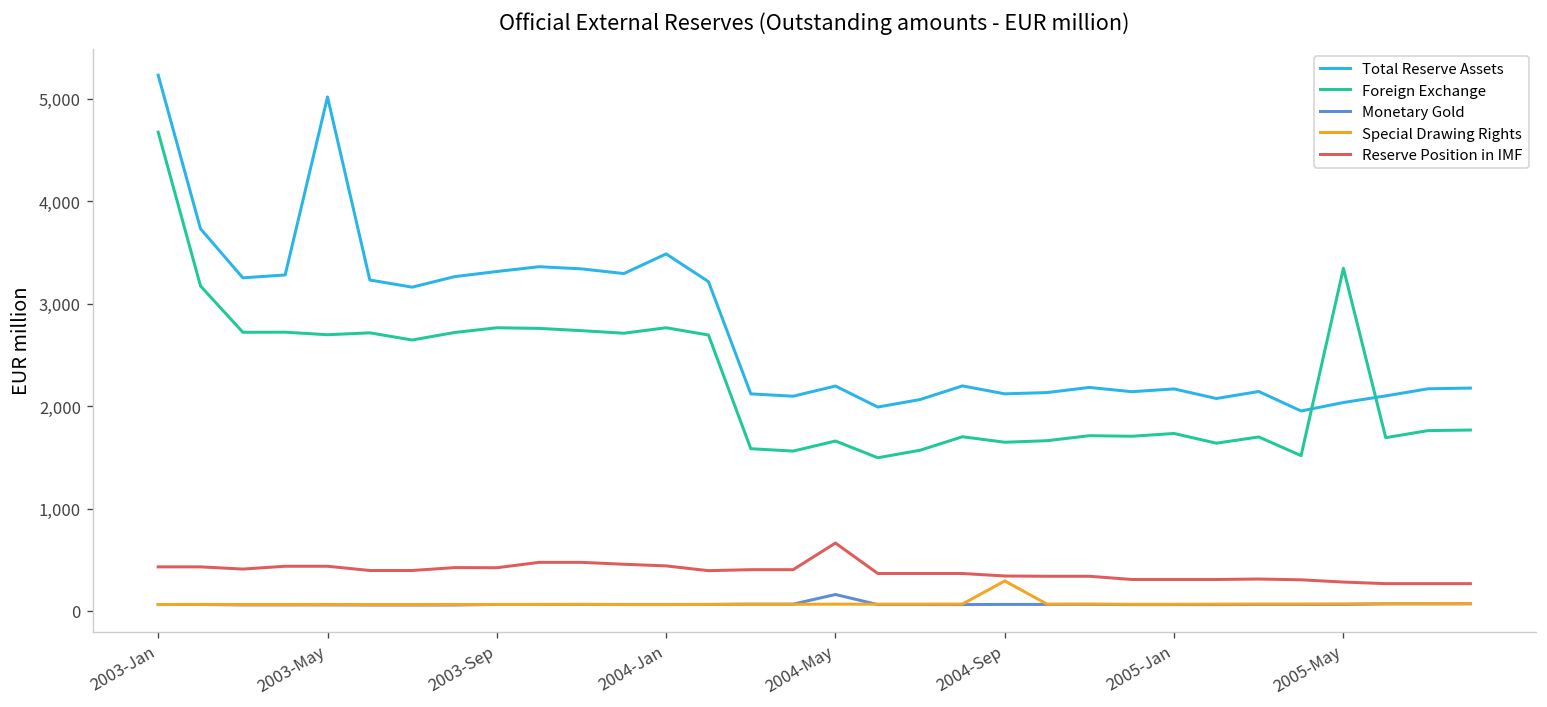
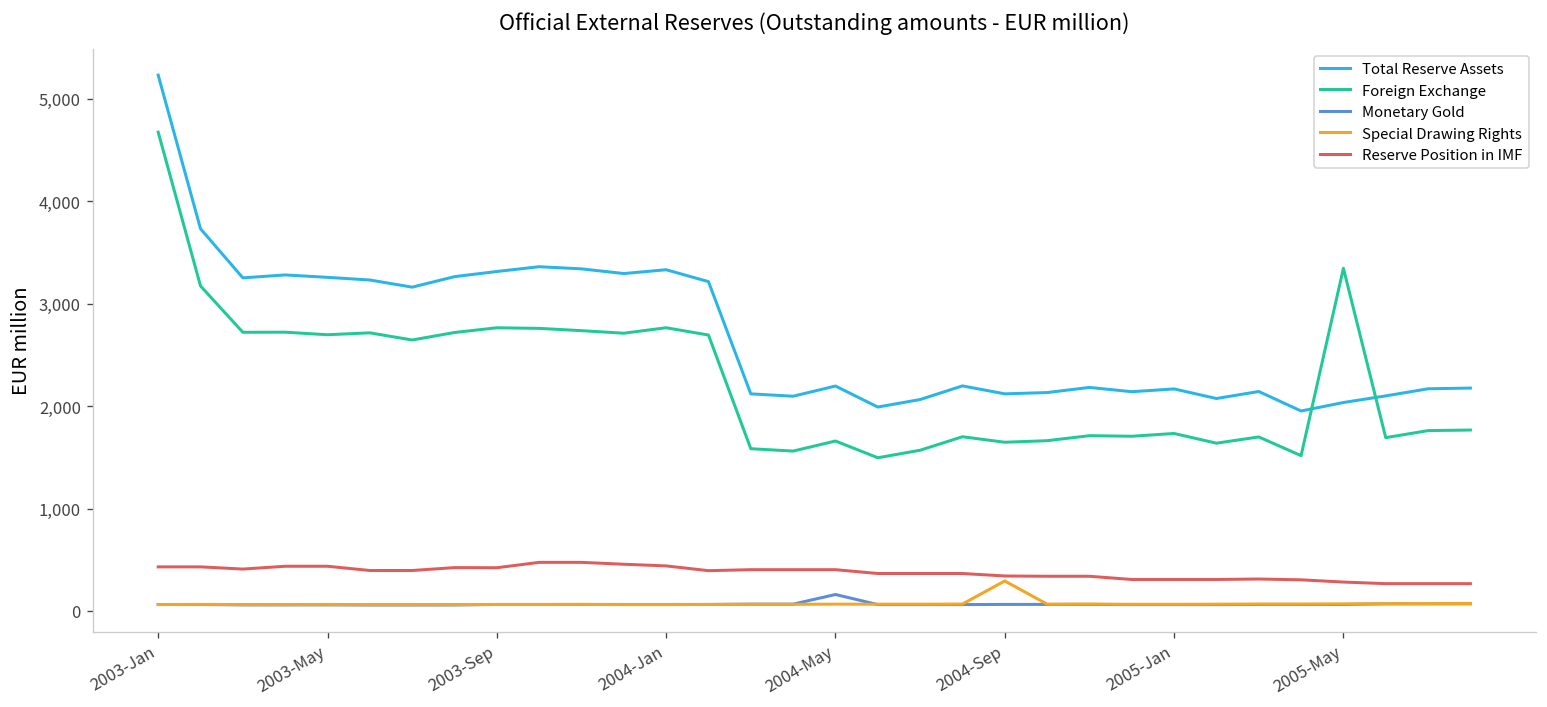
Total Reserve Assets, 2003-May: 5,000 -> 3,300
Total Reserve Assets, 2004-Jan: 3,500 -> 3,300
Reserve Position in IMF, 2004-May: 700 -> 400
